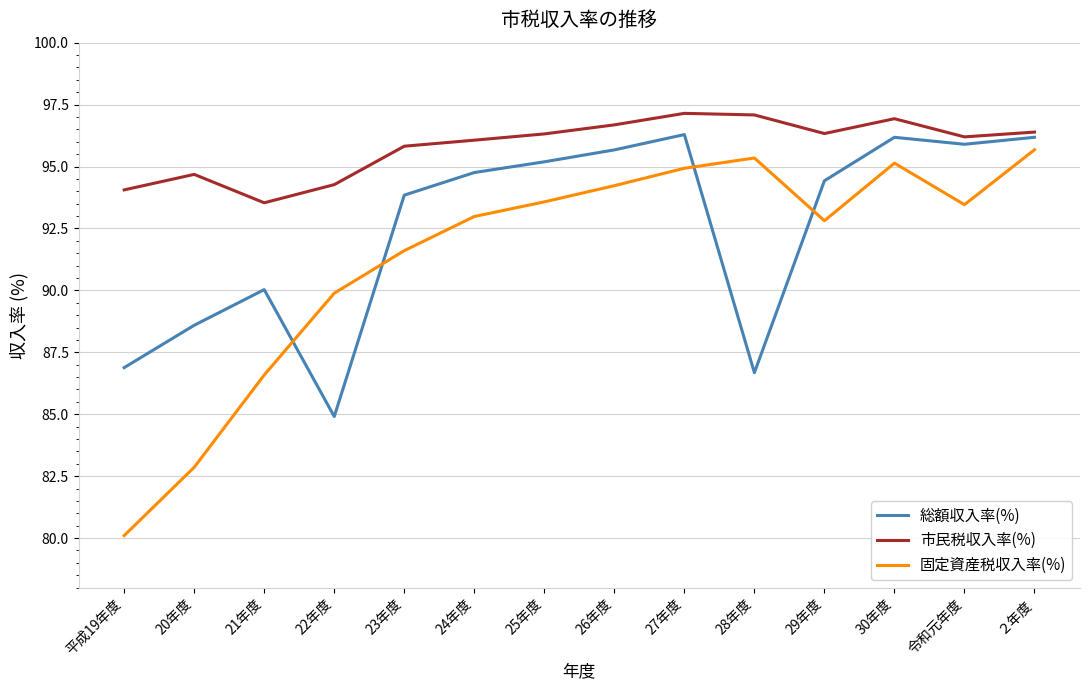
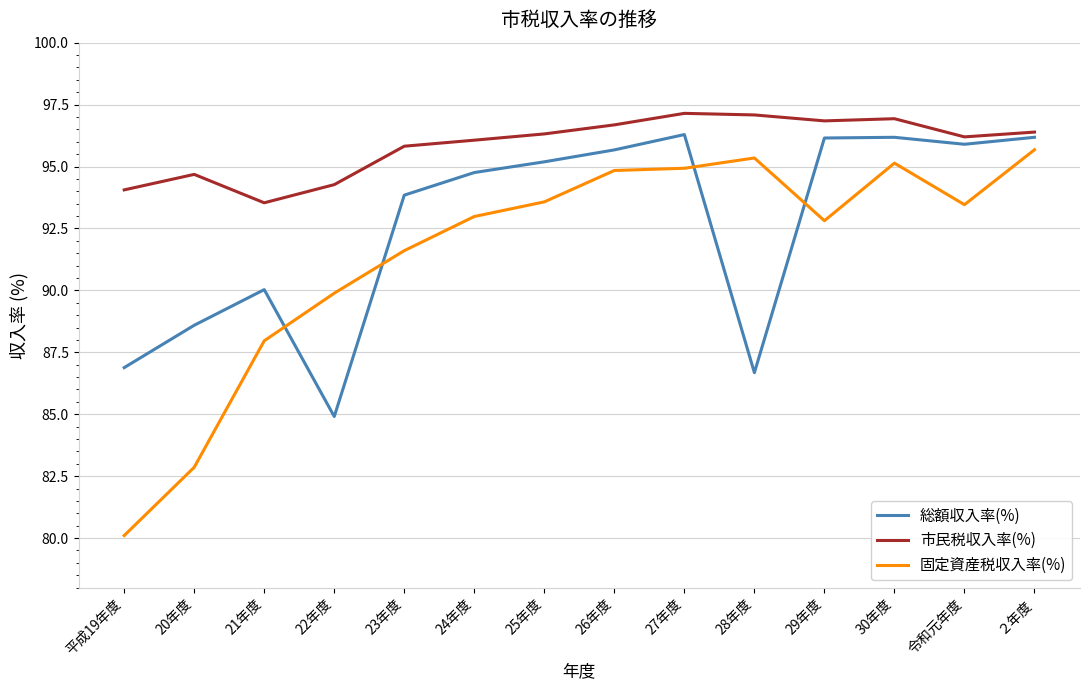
固定資産税収入率(%), 21年度: 86.6 -> 88.0
固定資産税収入率(%), 26年度: 94.2 -> 94.8
総額収入率(%), 29年度: 94.4 -> 96.2
市民税収入率(%), 29年度: 96.3 -> 96.8
